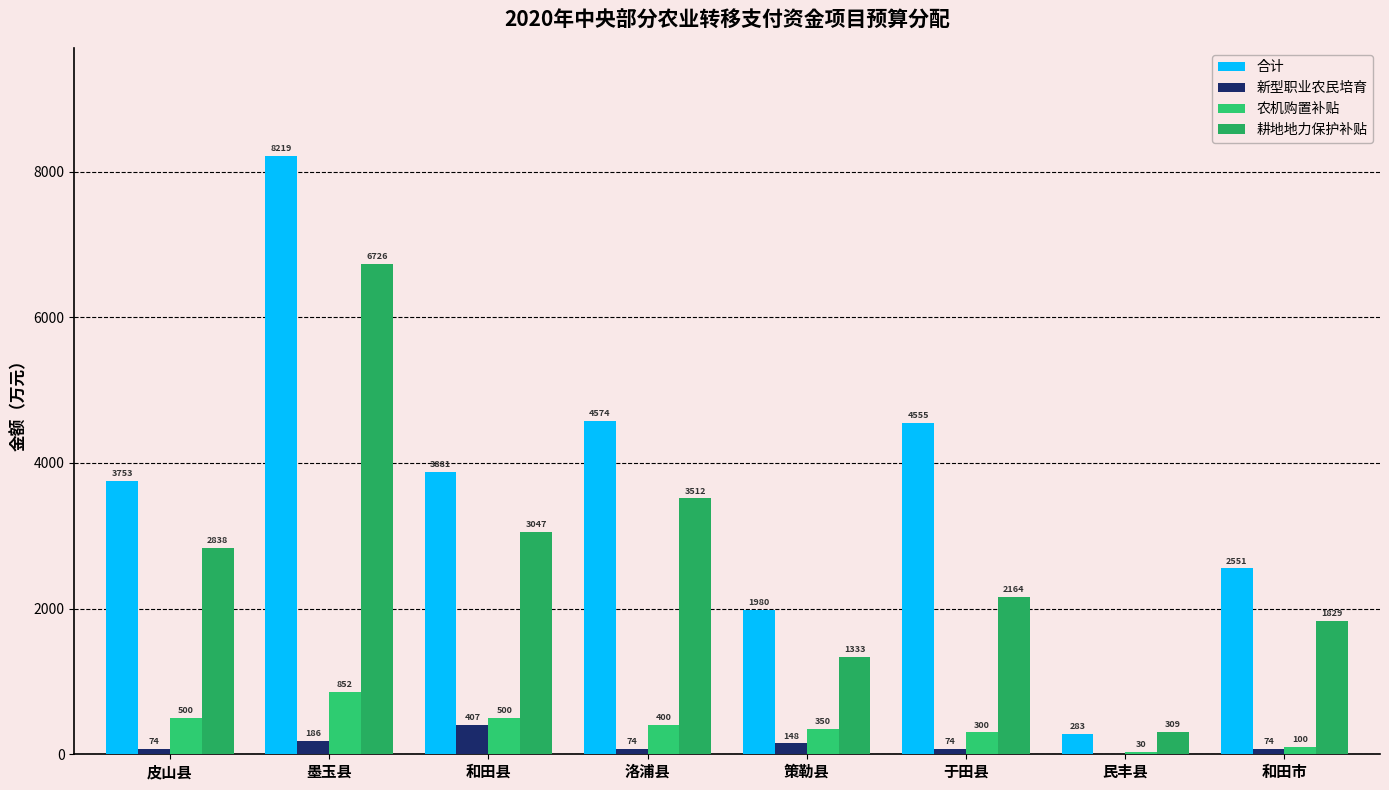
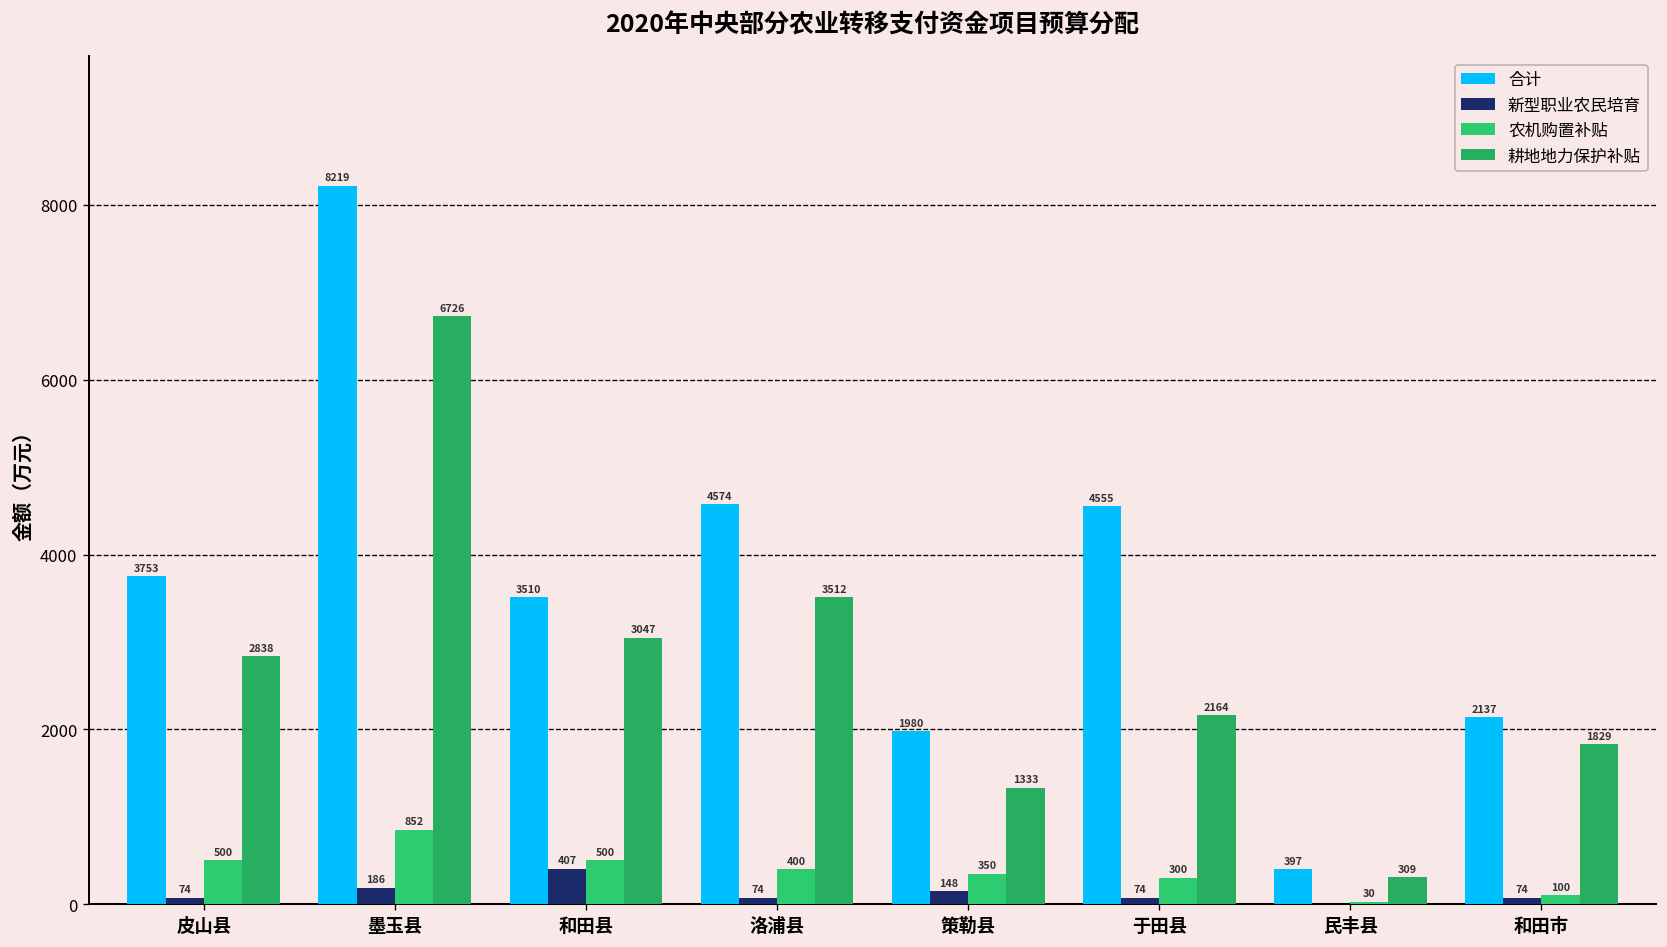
合计, 和田县: 3881 -> 3510
合计, 民丰县: 283 -> 397
合计, 和田市: 2551 -> 2137
